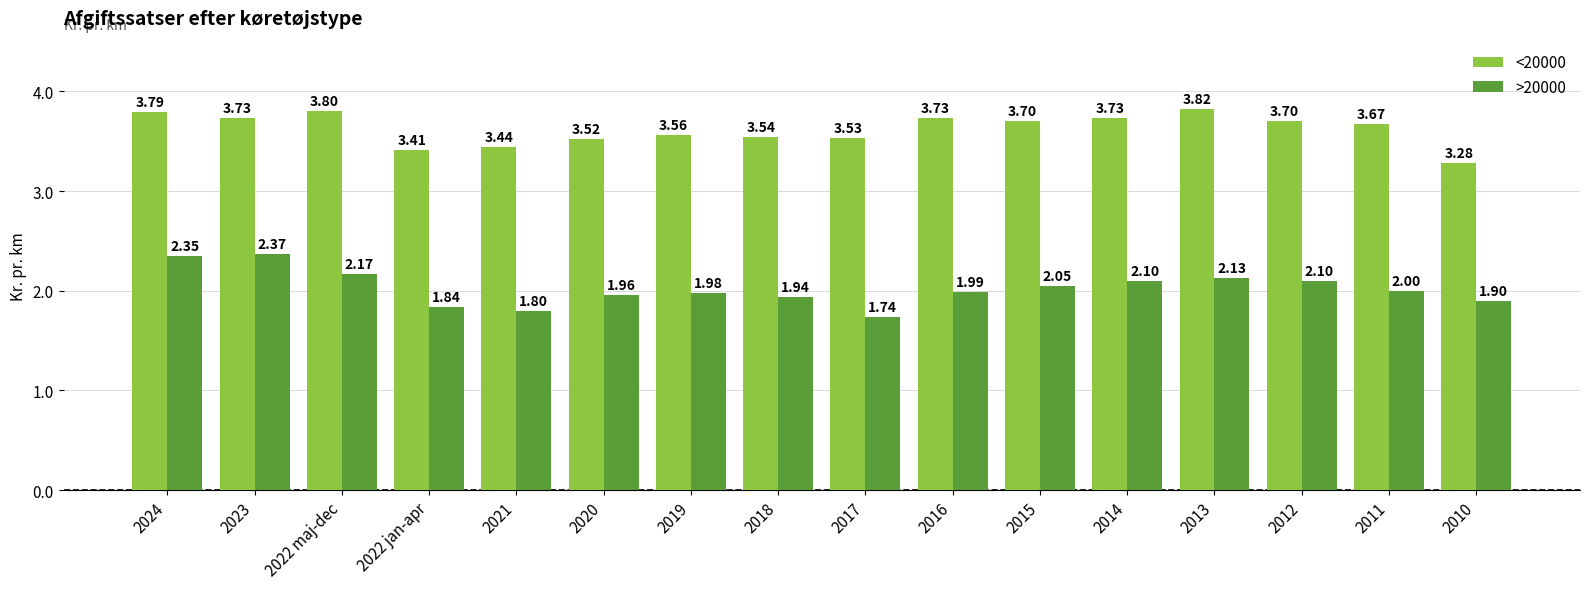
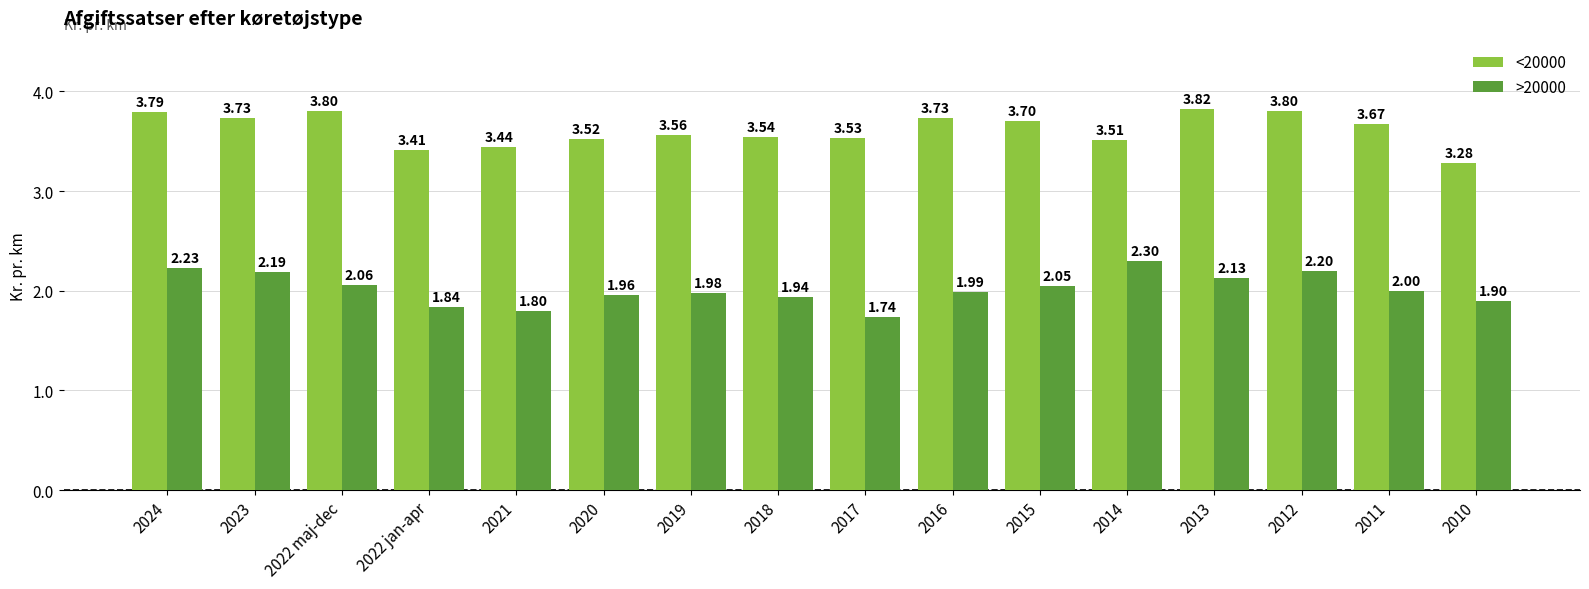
>20000, 2024: 2.35 -> 2.23
>20000, 2023: 2.37 -> 2.19
>20000, 2022 maj-dec: 2.17 -> 2.06
<20000, 2014: 3.73 -> 3.51
>20000, 2014: 2.10 -> 2.30
<20000, 2012: 3.70 -> 3.80
>20000, 2012: 2.10 -> 2.20
